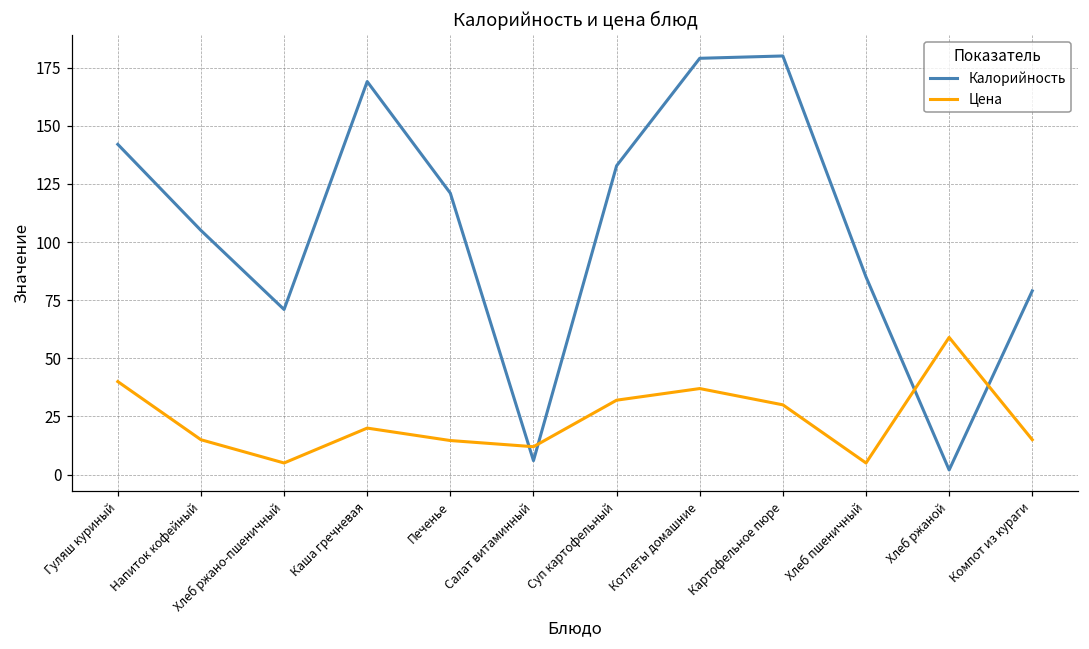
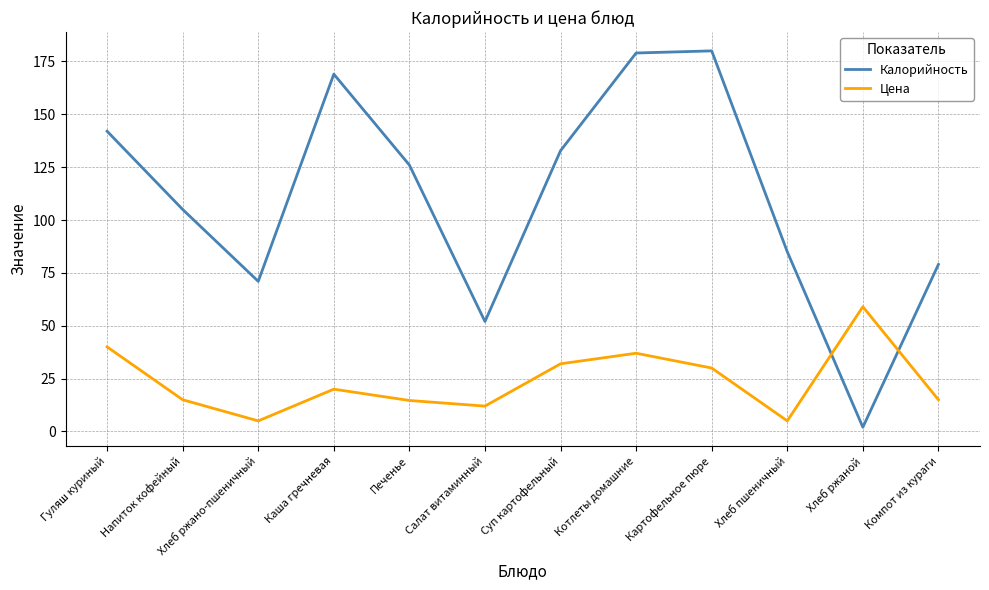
Калорийность, Печенье: 121 -> 126
Калорийность, Салат витаминный: 6 -> 52
